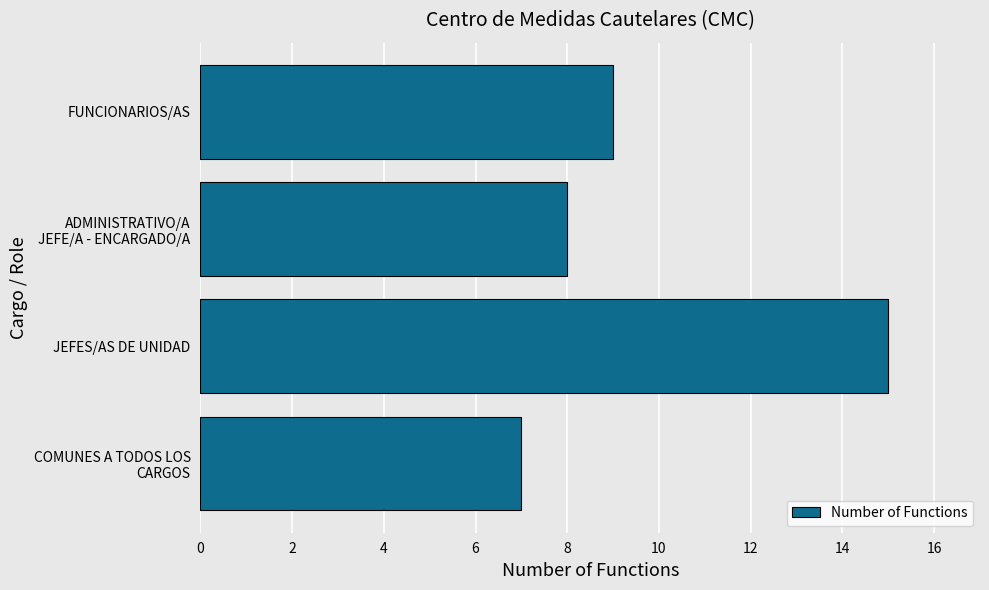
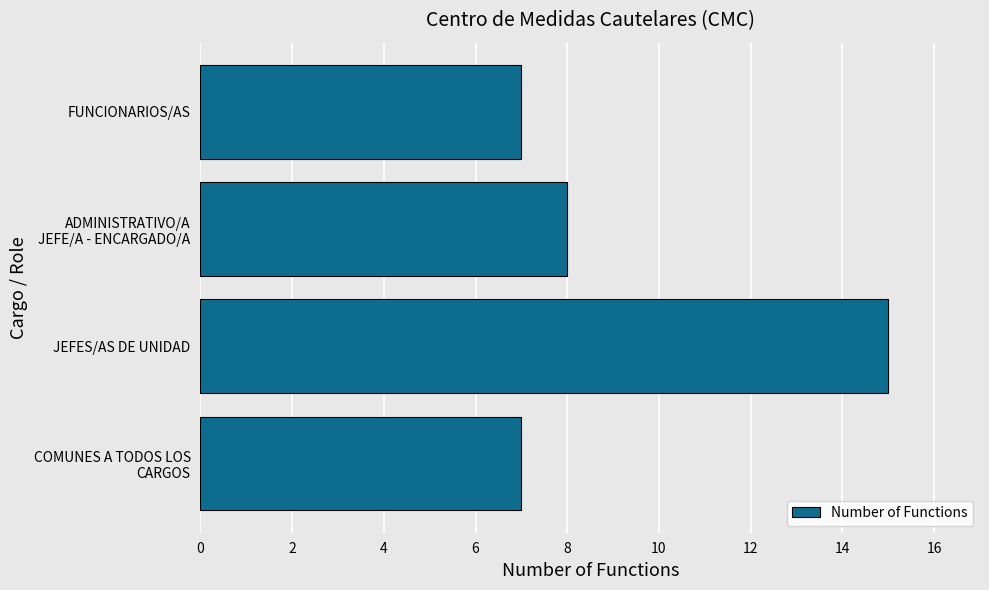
FUNCIONARIOS/AS: 9 -> 7
